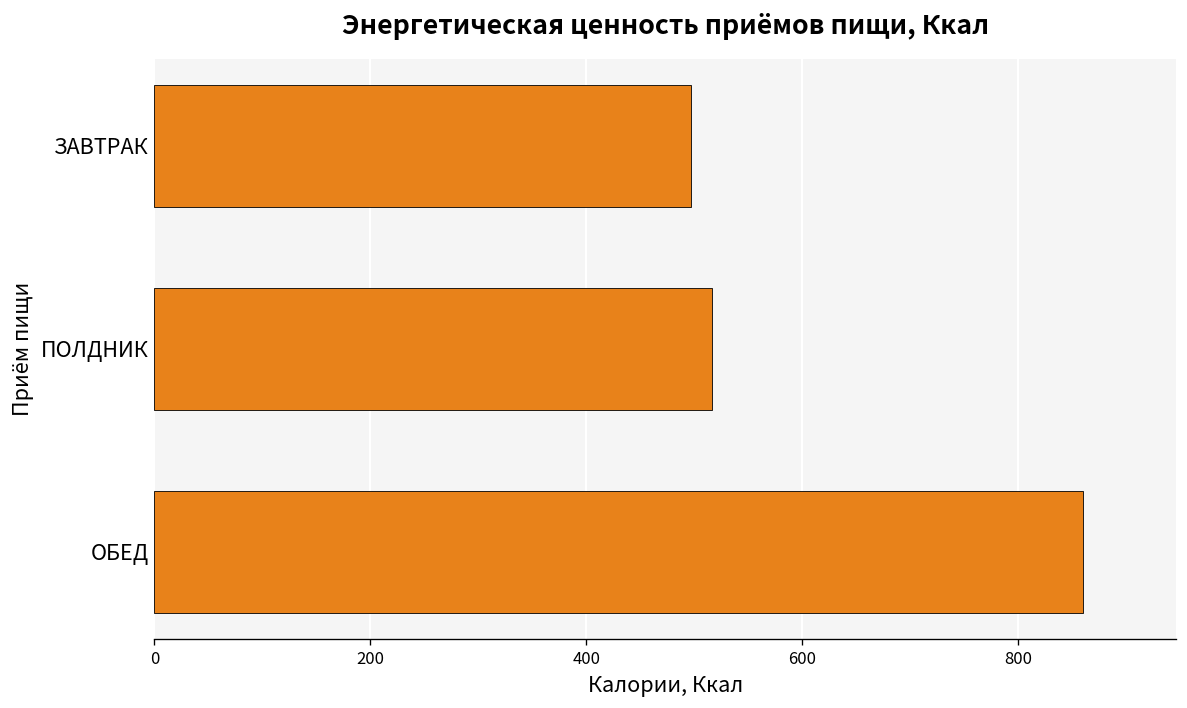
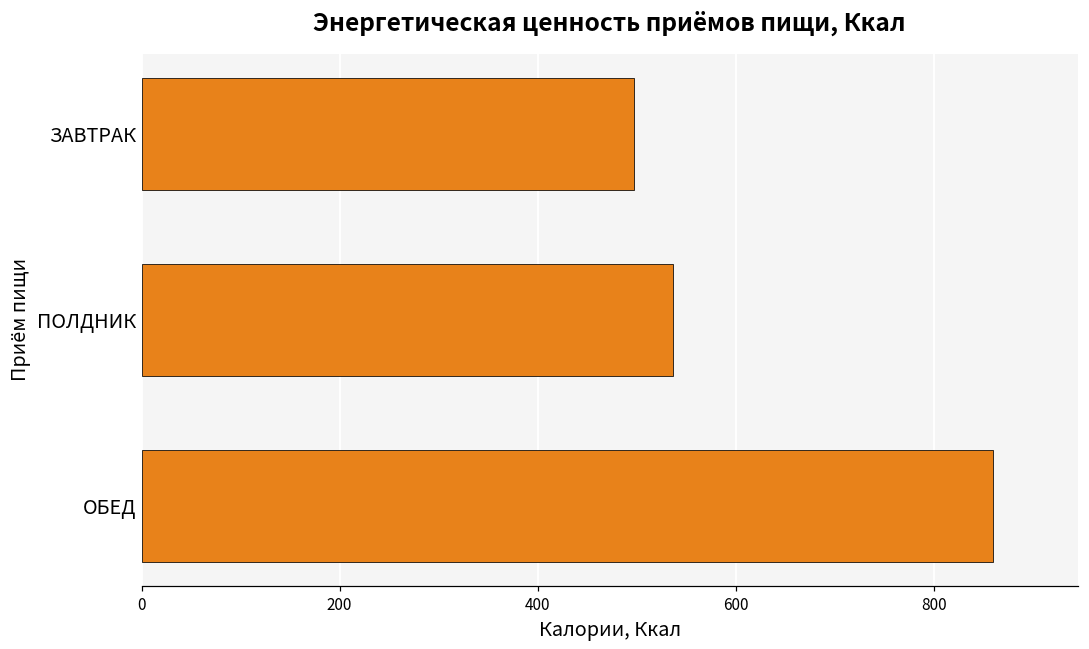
ПОЛДНИК: 520 -> 540
